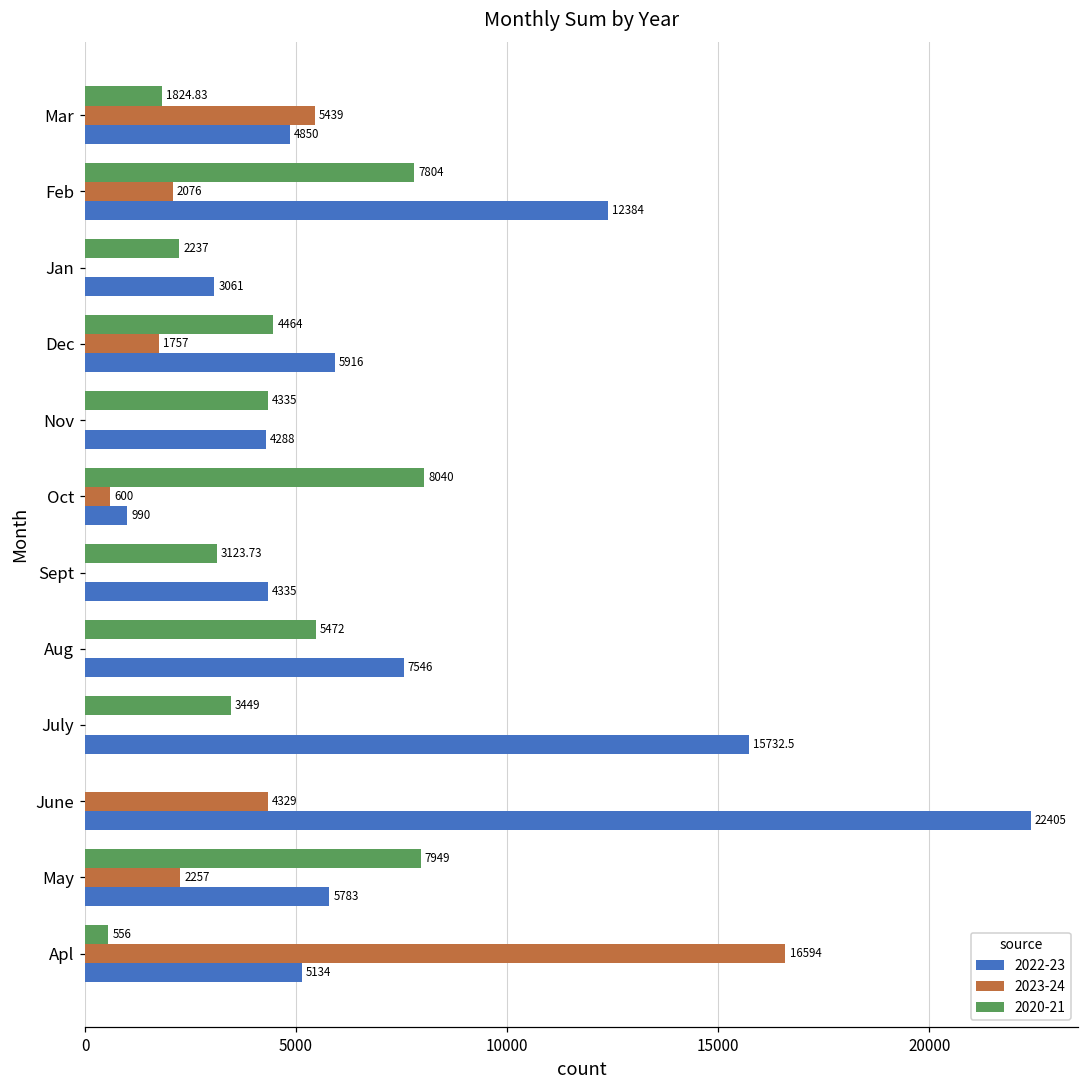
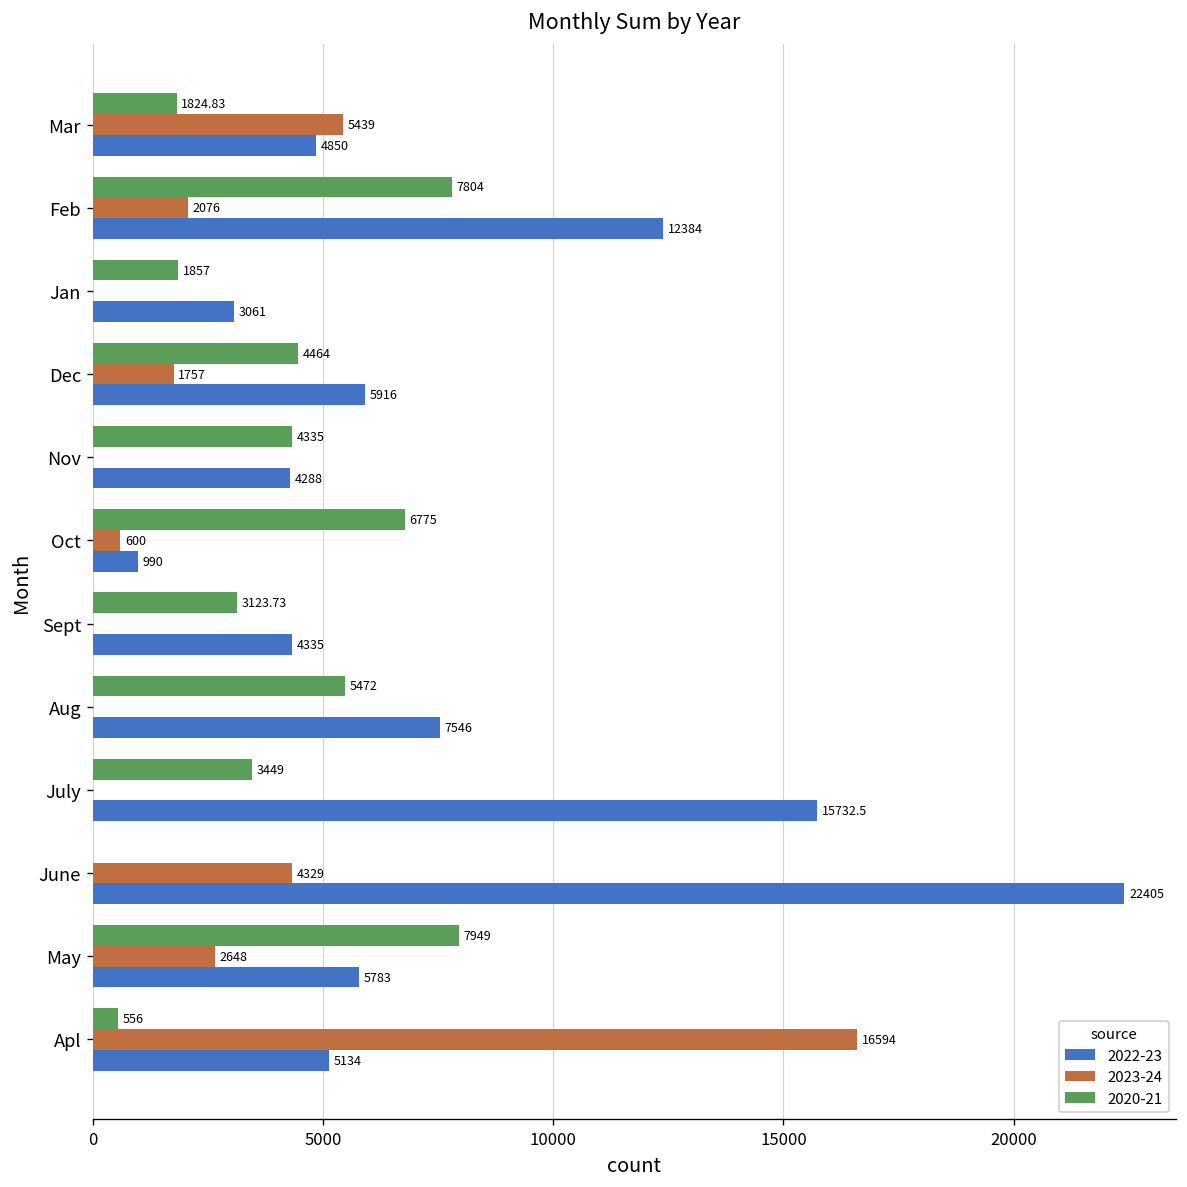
2020-21, Jan: 2237 -> 1857
2020-21, Oct: 8040 -> 6775
2023-24, May: 2257 -> 2648
